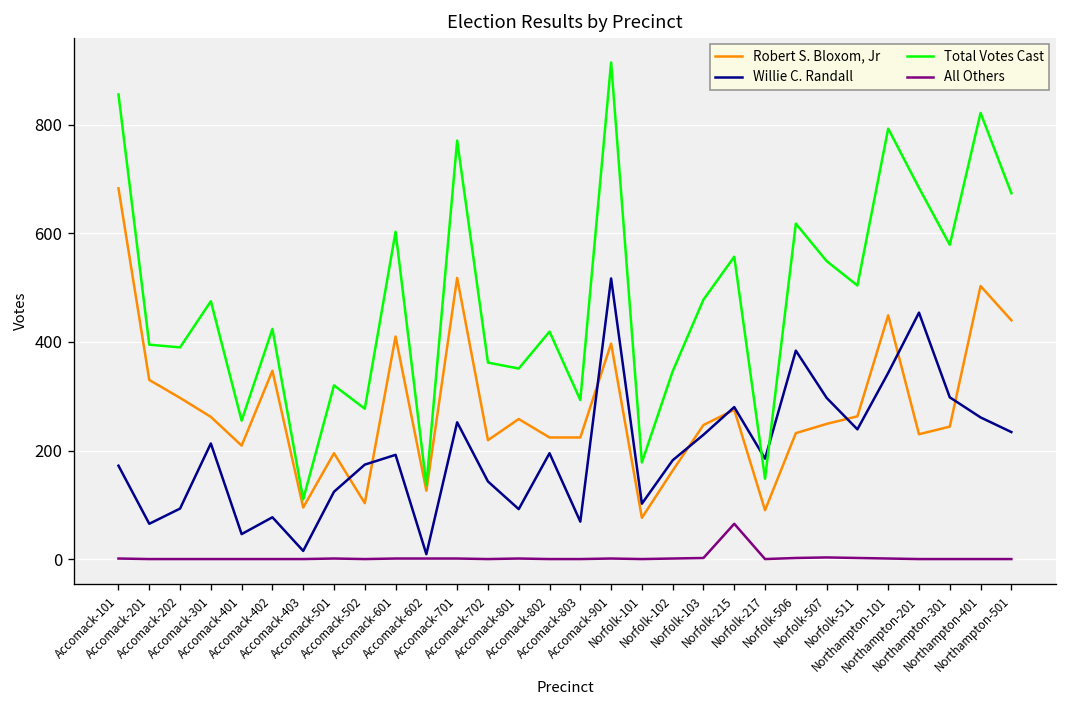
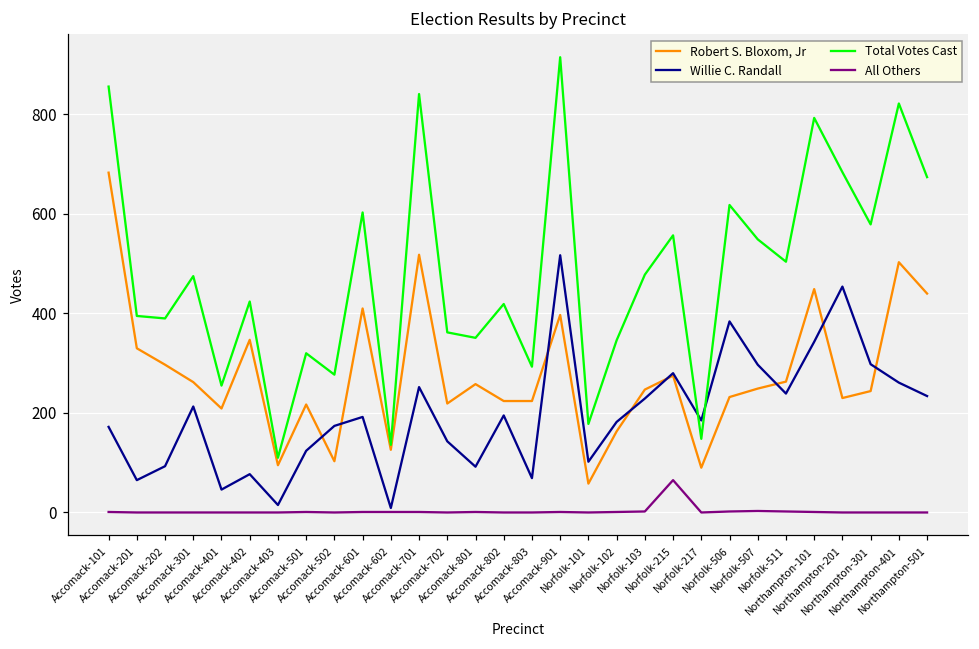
Robert S. Bloxom, Jr, Accomack-501: 200 -> 220
Total Votes Cast, Accomack-701: 770 -> 840
Robert S. Bloxom, Jr, Norfolk-101: 80 -> 60
